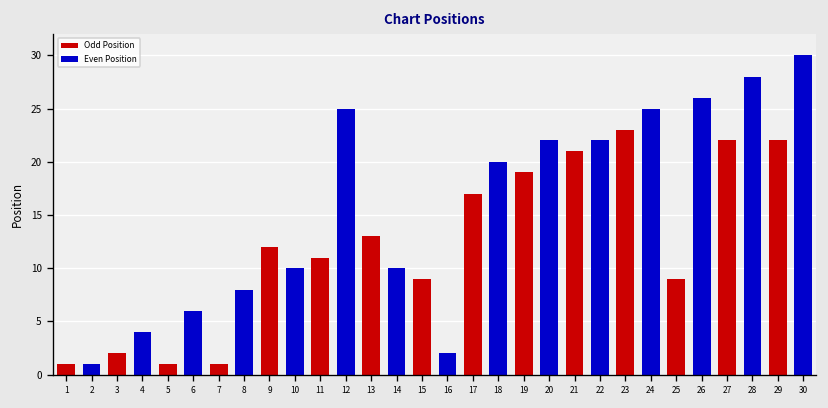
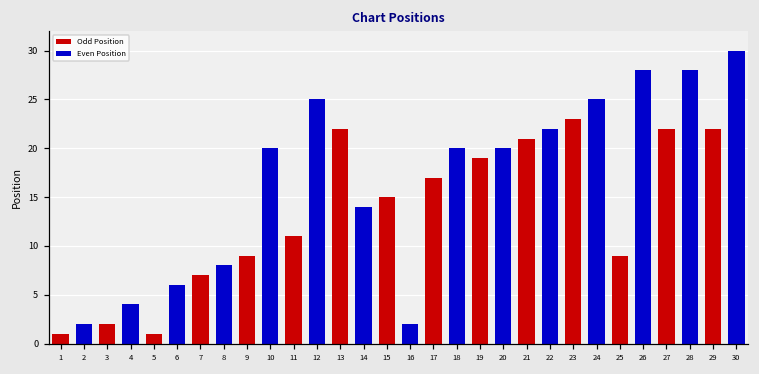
2: 1 -> 2
7: 1 -> 7
9: 12 -> 9
10: 10 -> 20
13: 13 -> 22
14: 10 -> 14
15: 9 -> 15
20: 22 -> 20
26: 26 -> 28
